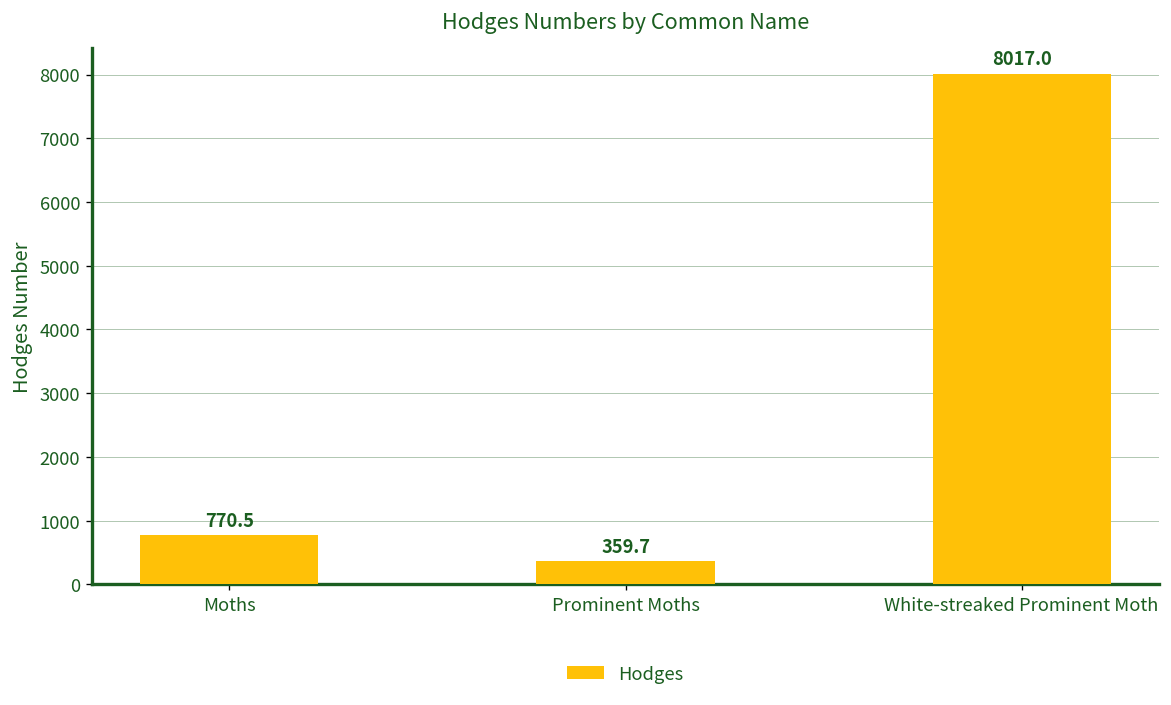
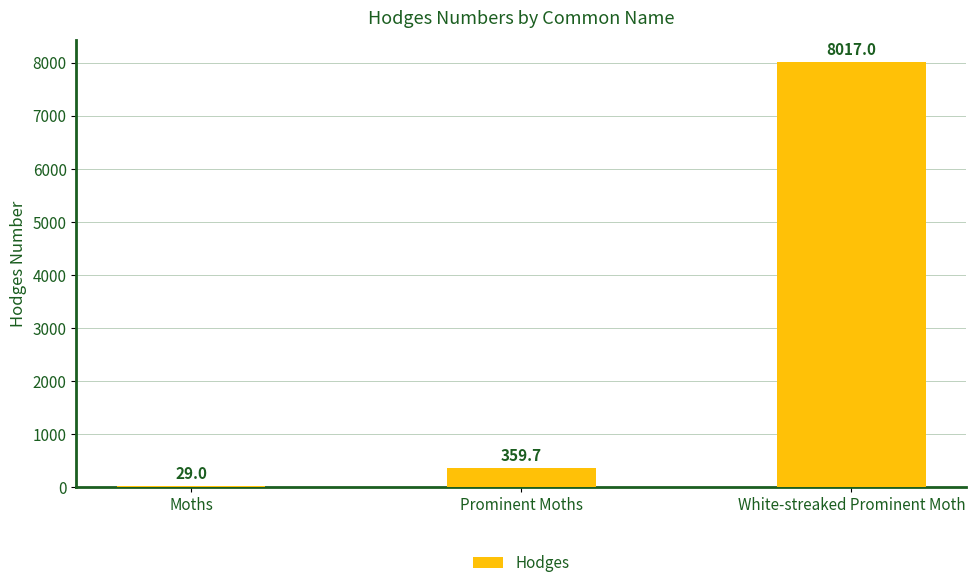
Moths: 770.5 -> 29.0
